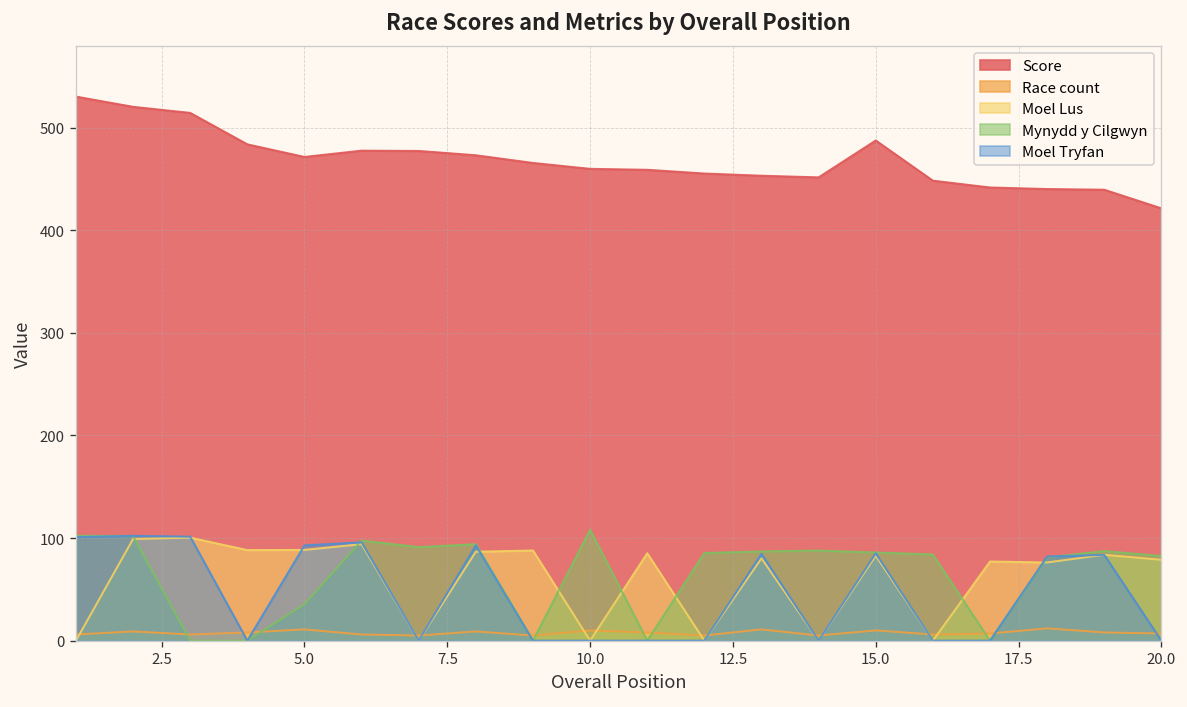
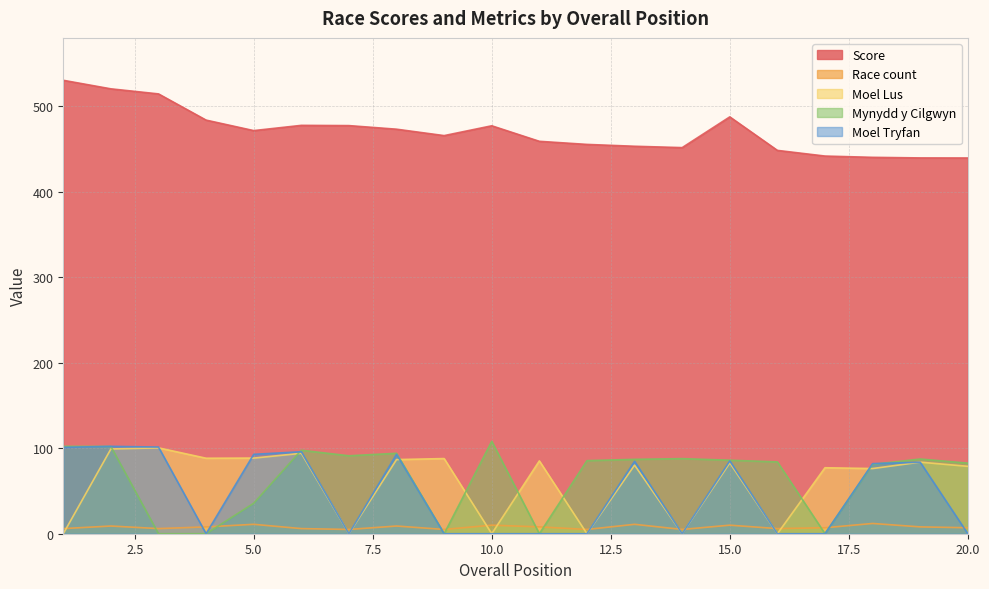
Score, 10.0: 460 -> 480
Score, 20.0: 420 -> 440
